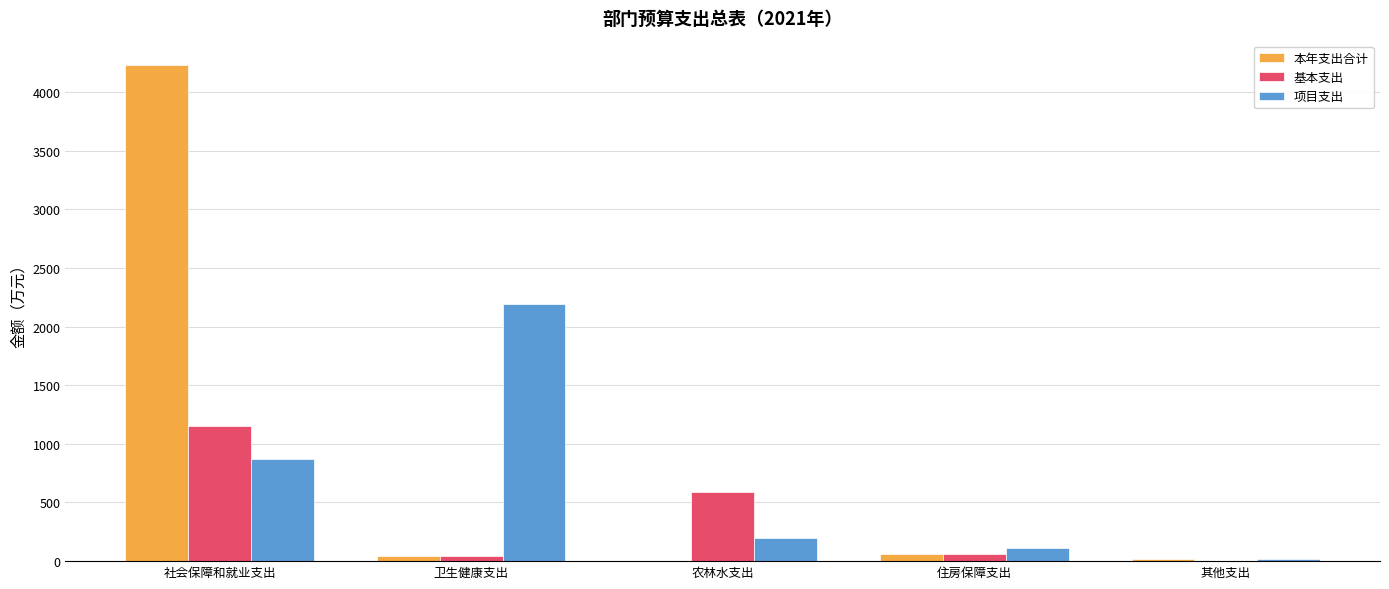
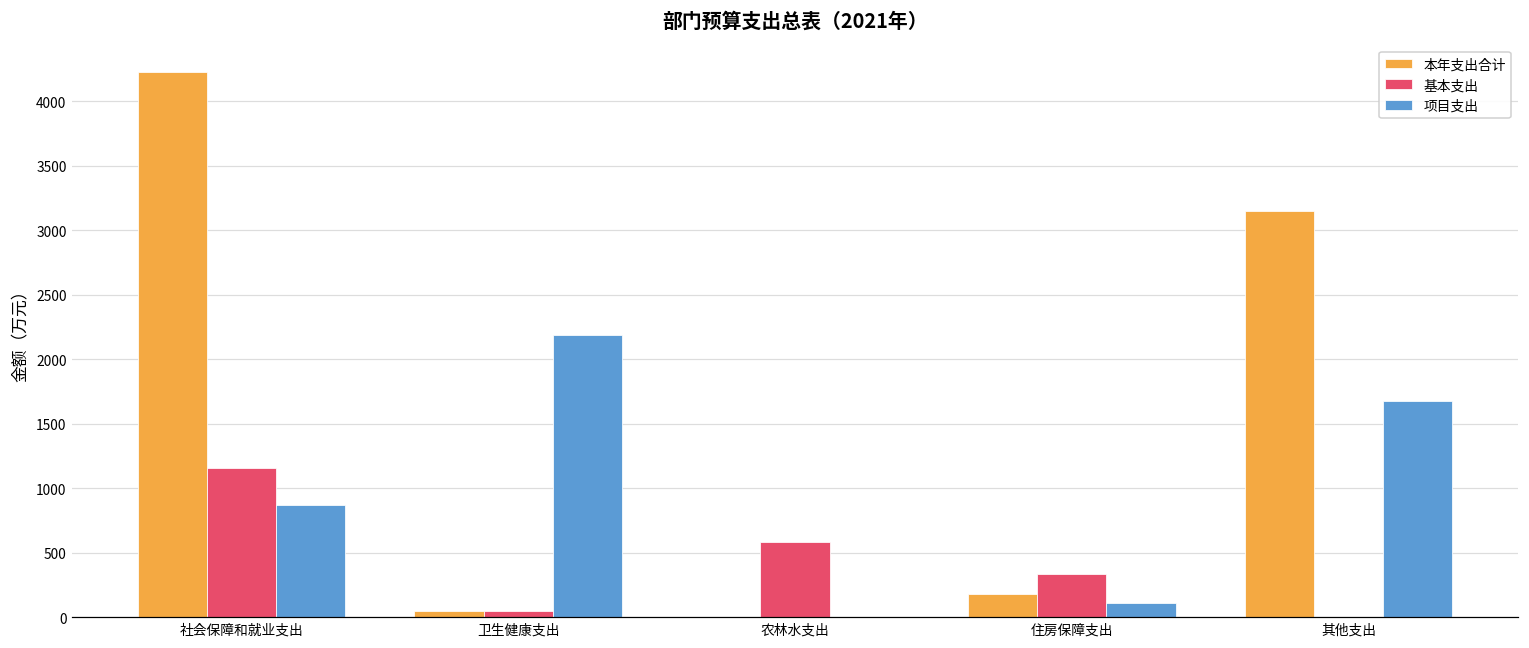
项目支出, 农林水支出: 200 -> 0
本年支出合计, 住房保障支出: 60 -> 180
基本支出, 住房保障支出: 60 -> 340
本年支出合计, 其他支出: 20 -> 3150
项目支出, 其他支出: 20 -> 1670
